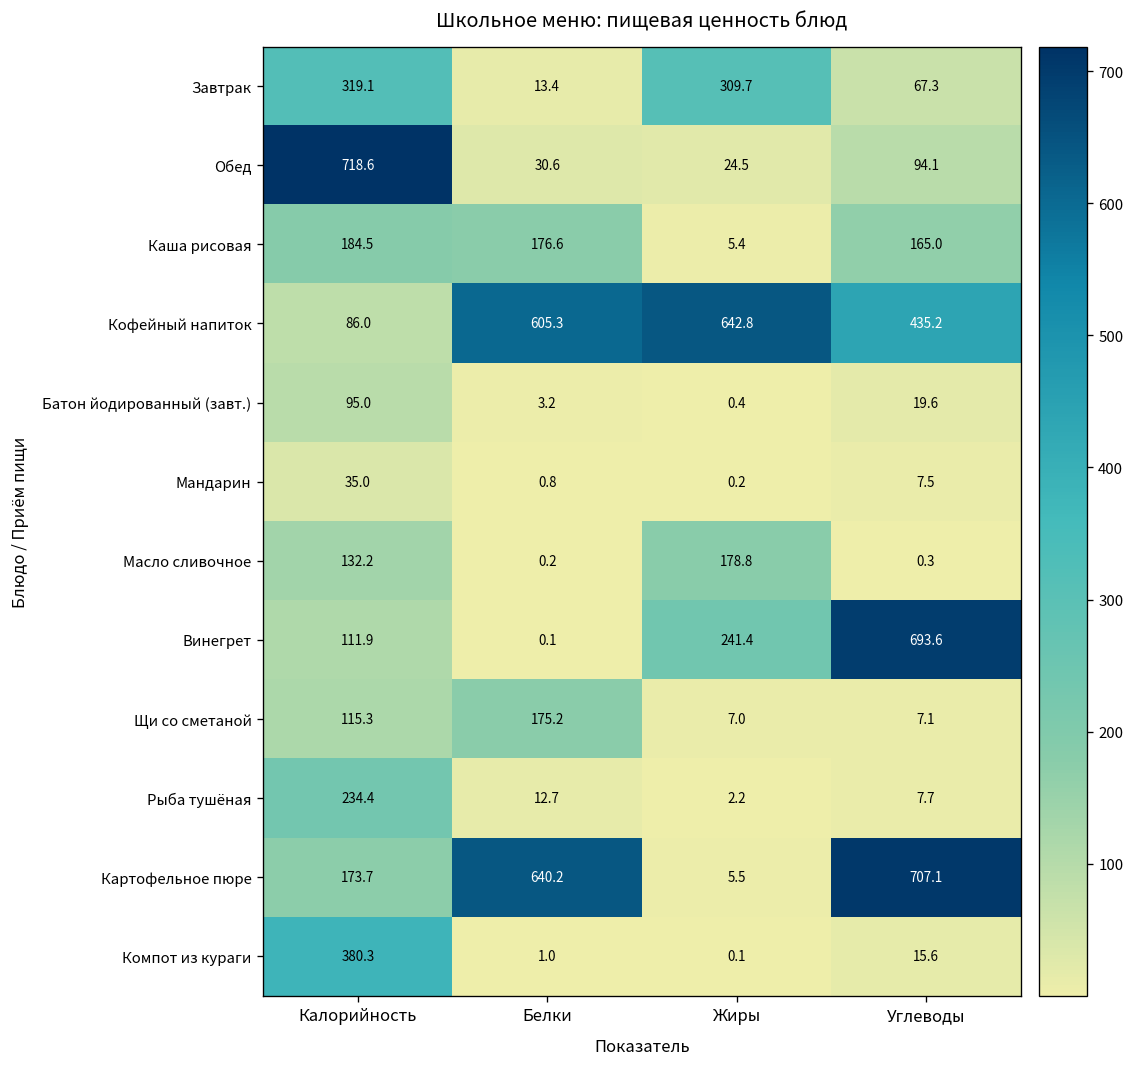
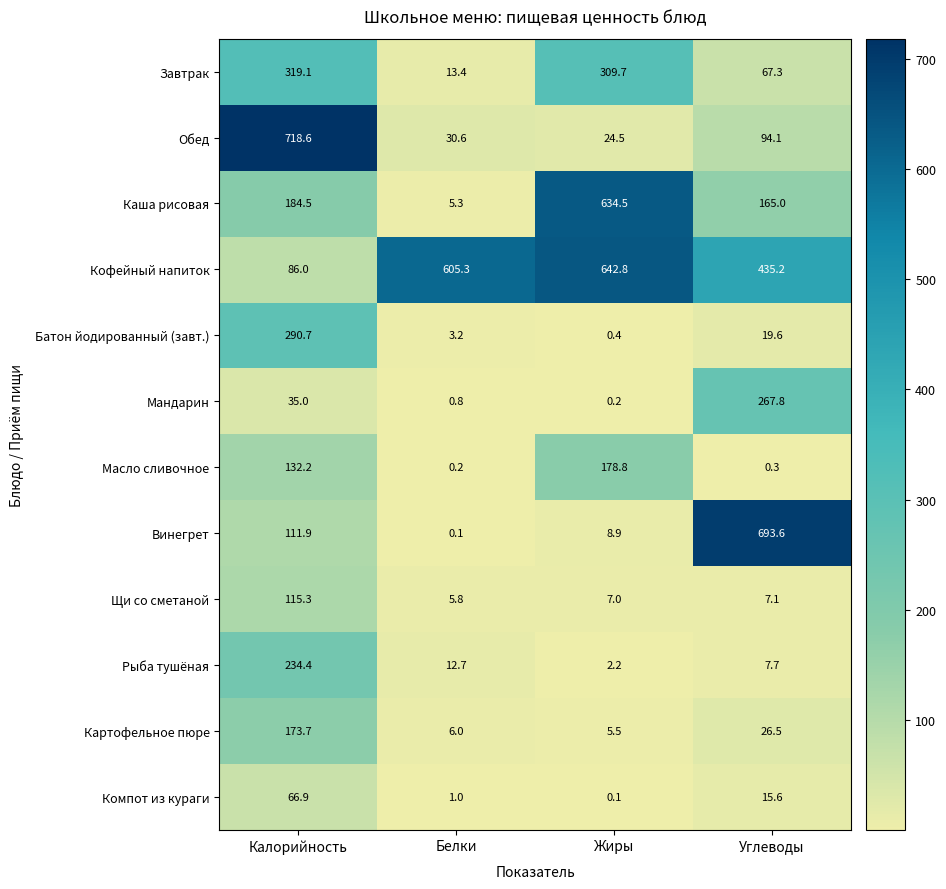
Каша рисовая, Белки: 176.6 -> 5.3
Каша рисовая, Жиры: 5.4 -> 634.5
Батон йодированный (завт.), Калорийность: 95.0 -> 290.7
Мандарин, Углеводы: 7.5 -> 267.8
Винегрет, Жиры: 241.4 -> 8.9
Щи со сметаной, Белки: 175.2 -> 5.8
Картофельное пюре, Белки: 640.2 -> 6.0
Картофельное пюре, Углеводы: 707.1 -> 26.5
Компот из кураги, Калорийность: 380.3 -> 66.9
